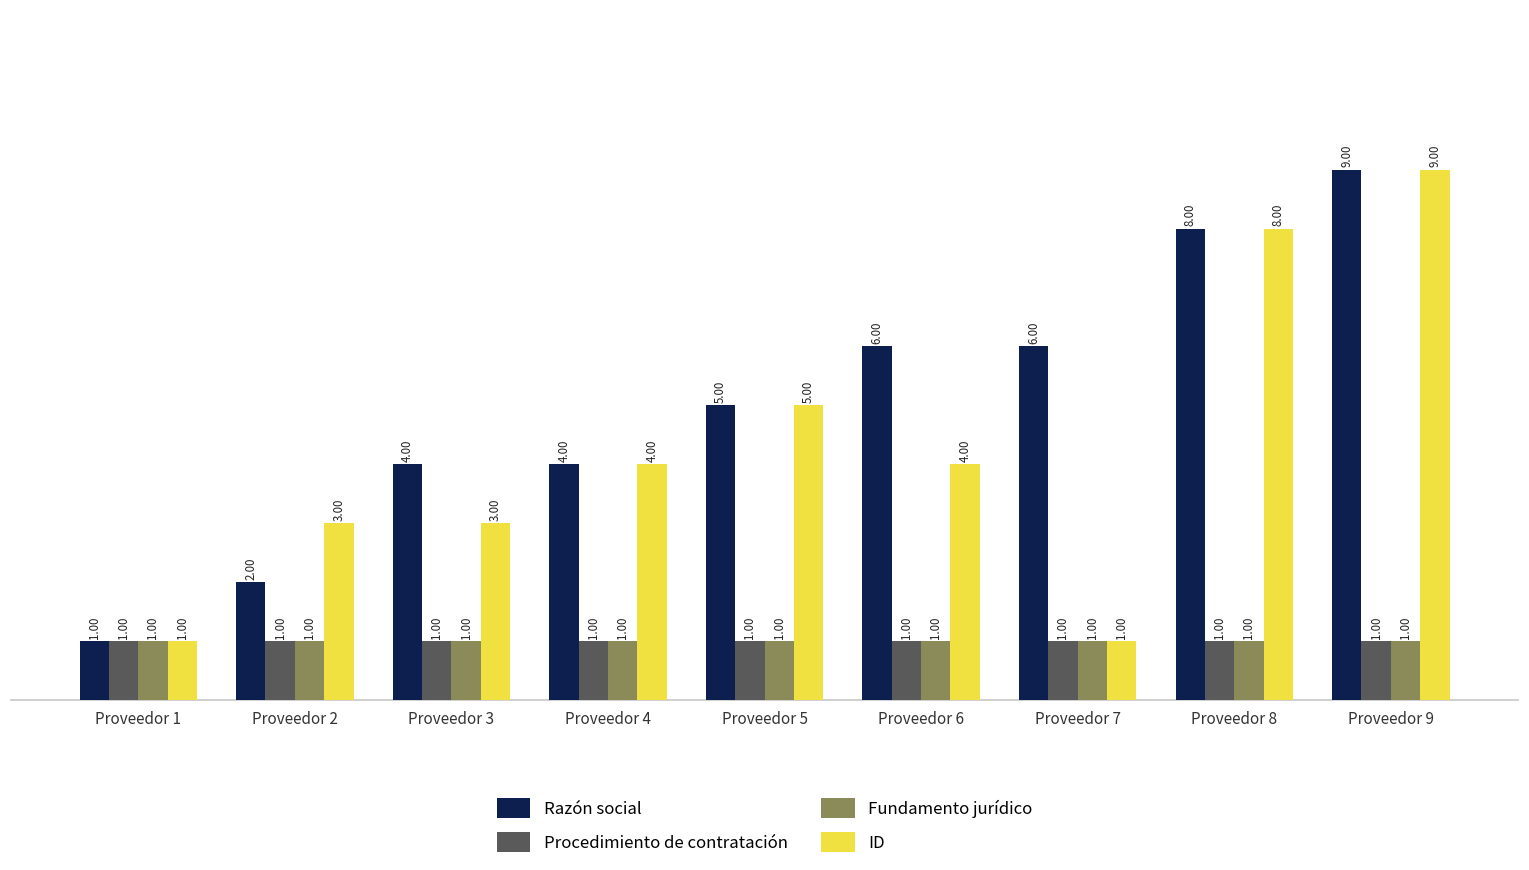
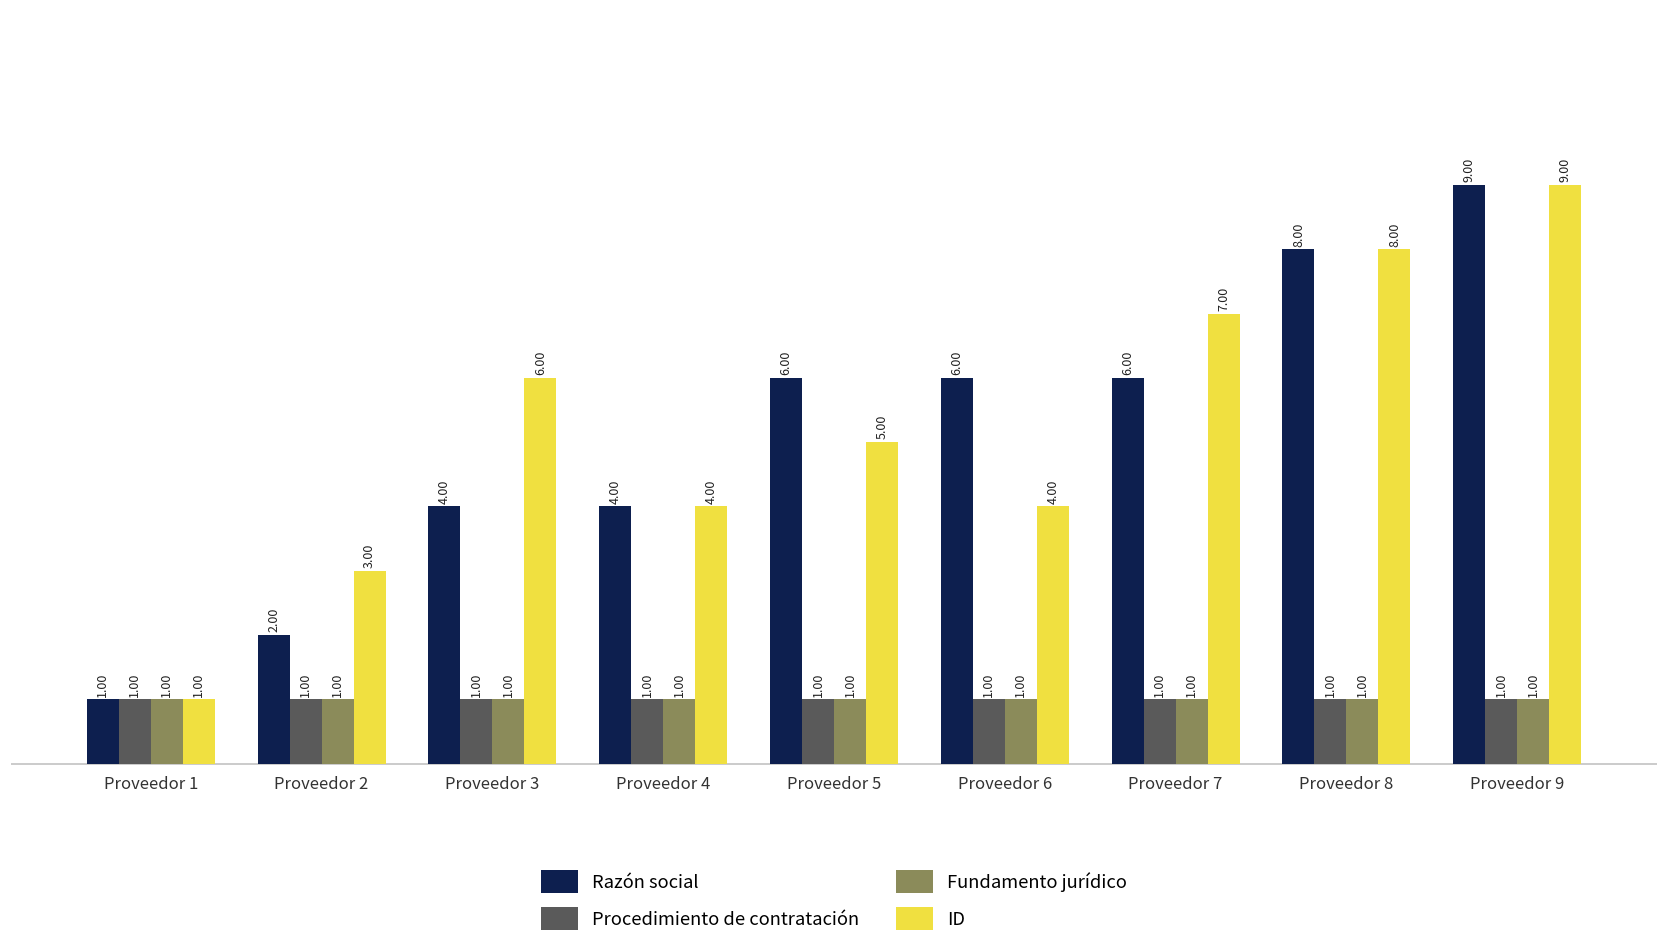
ID, Proveedor 3: 3.00 -> 6.00
Razón social, Proveedor 5: 5.00 -> 6.00
ID, Proveedor 7: 1.00 -> 7.00
